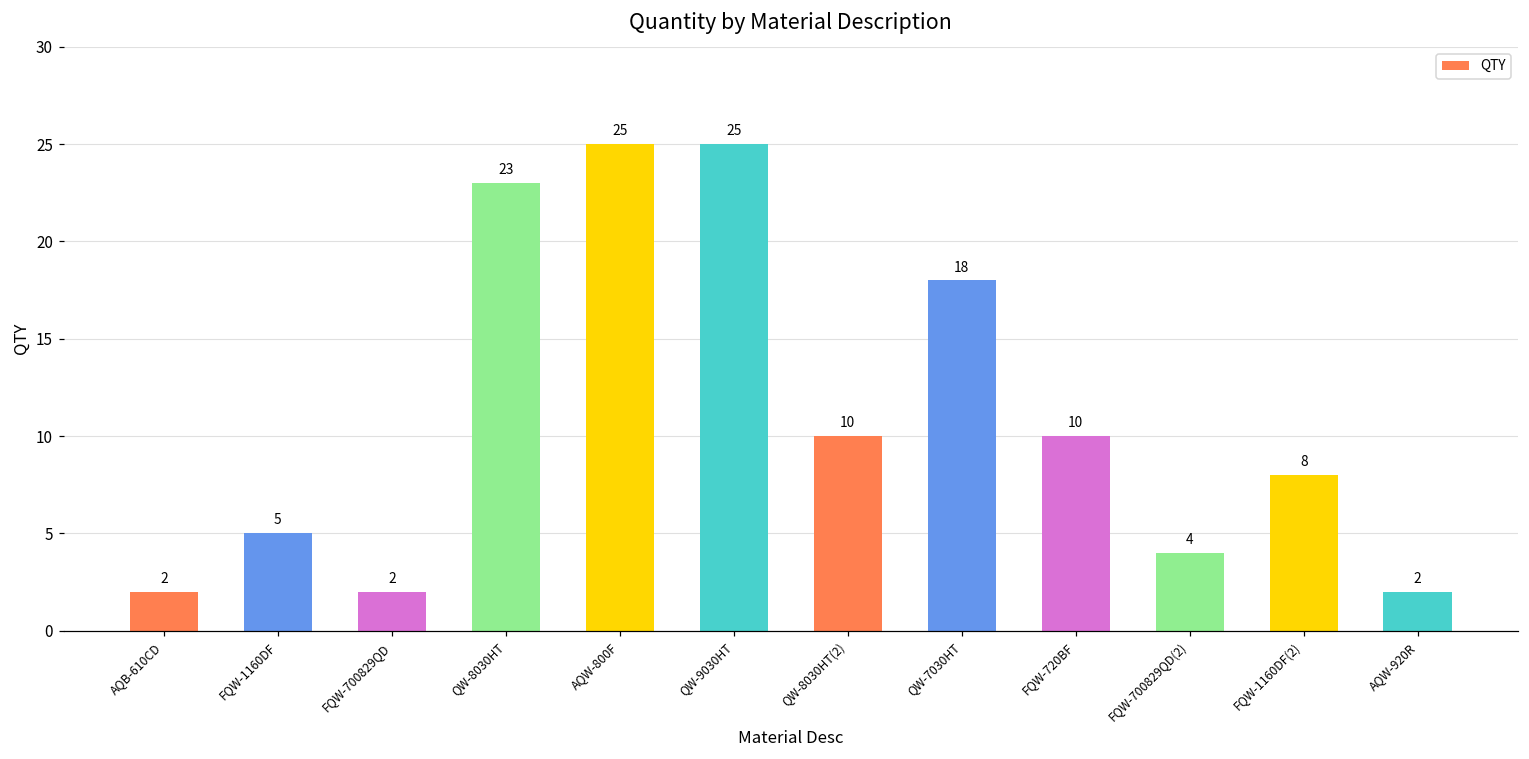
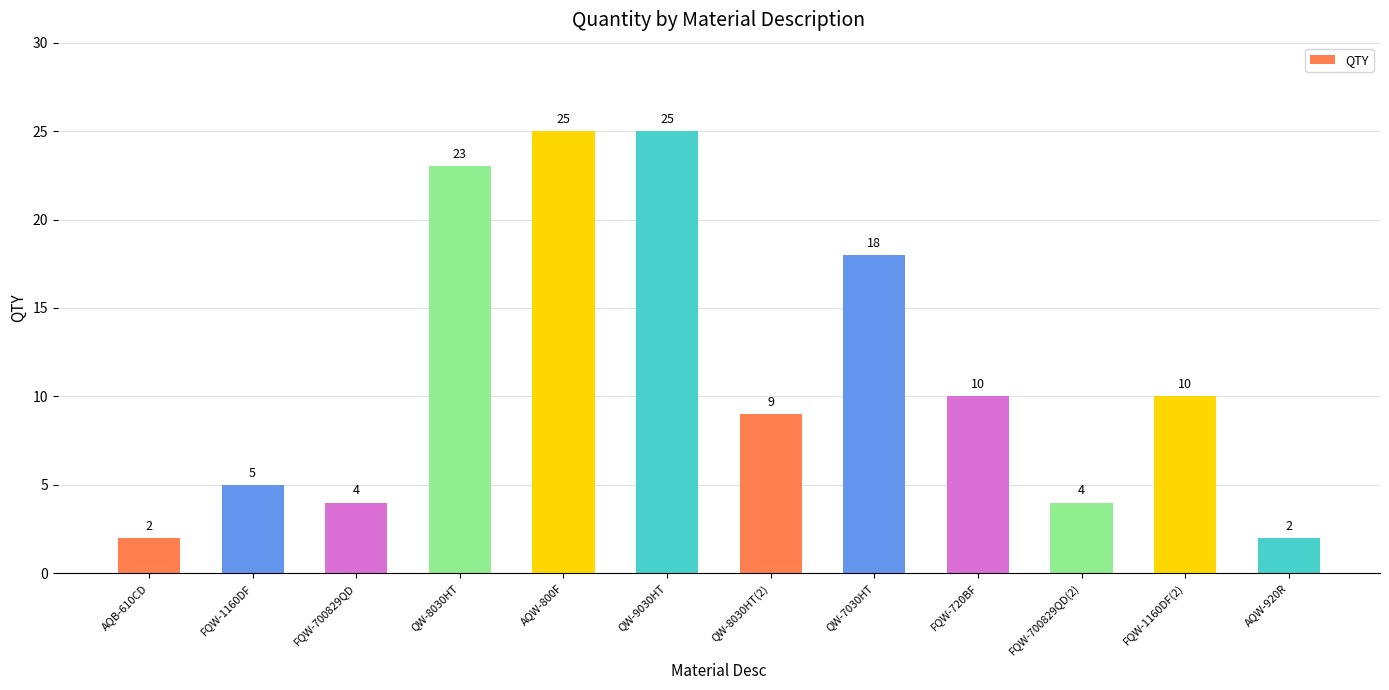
FQW-700829QD: 2 -> 4
QW-8030HT(2): 10 -> 9
FQW-1160DF(2): 8 -> 10
